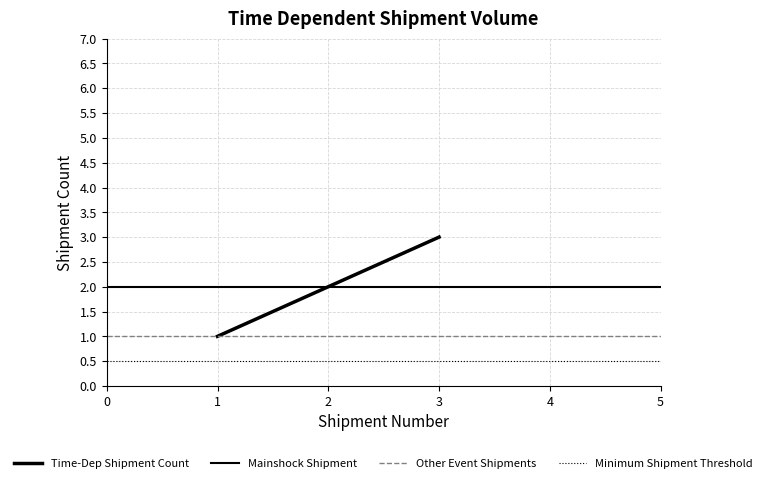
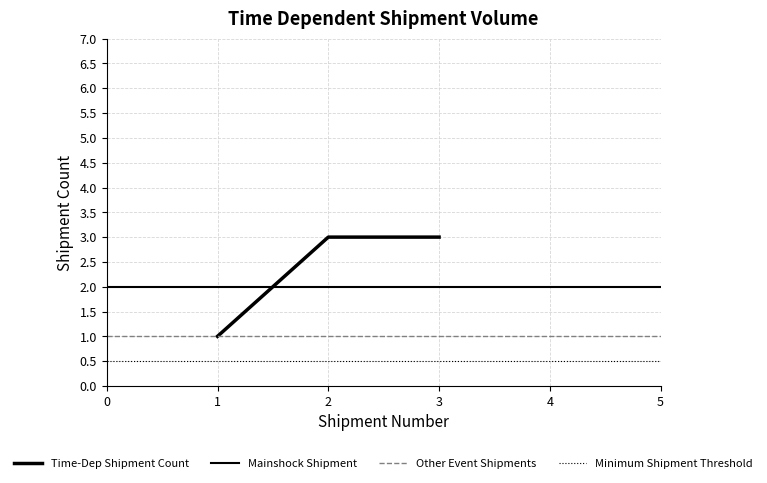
2: 2 -> 3
